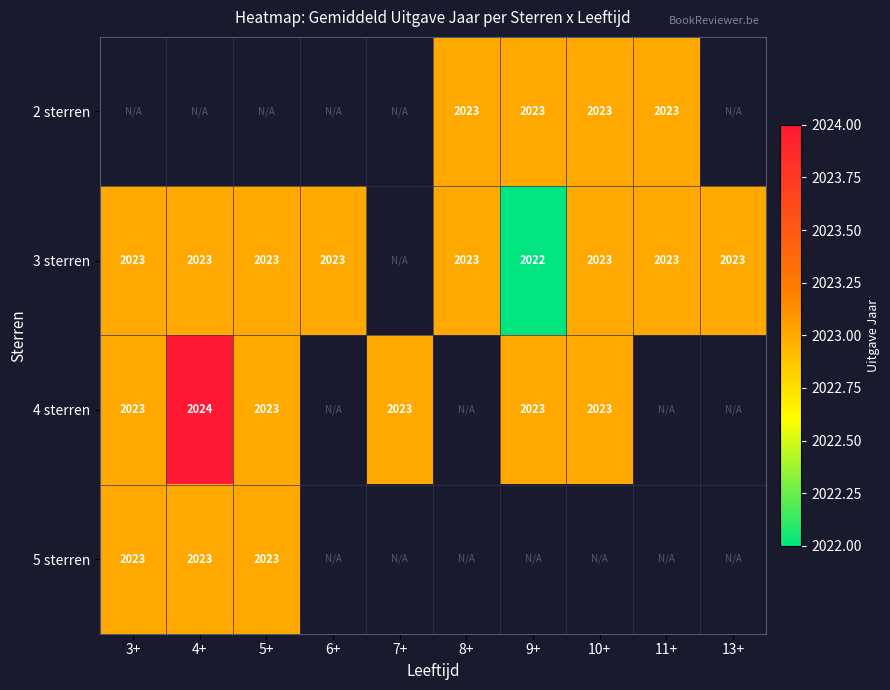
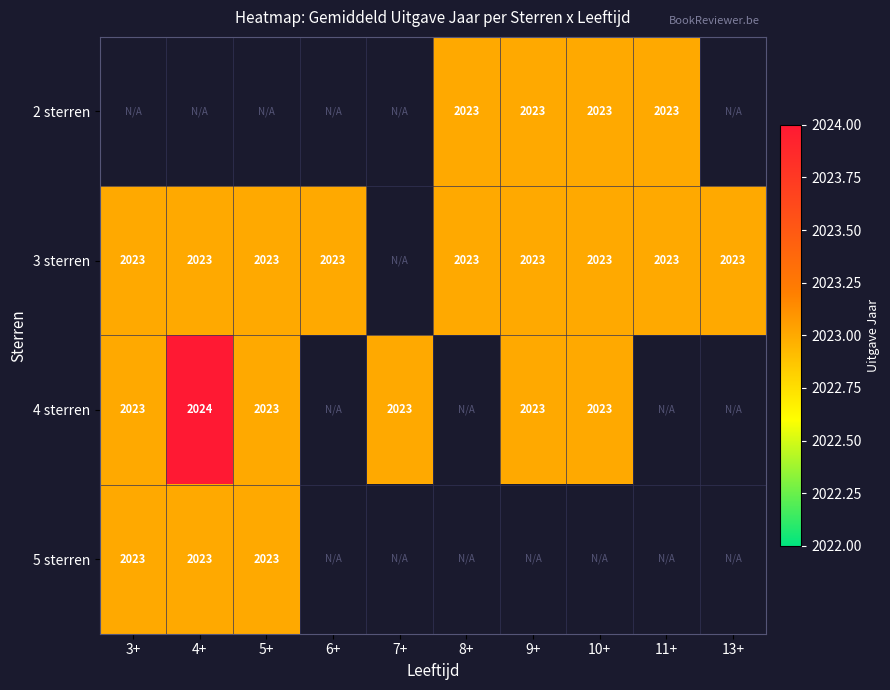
3 sterren, 9+: 2022 -> 2023
